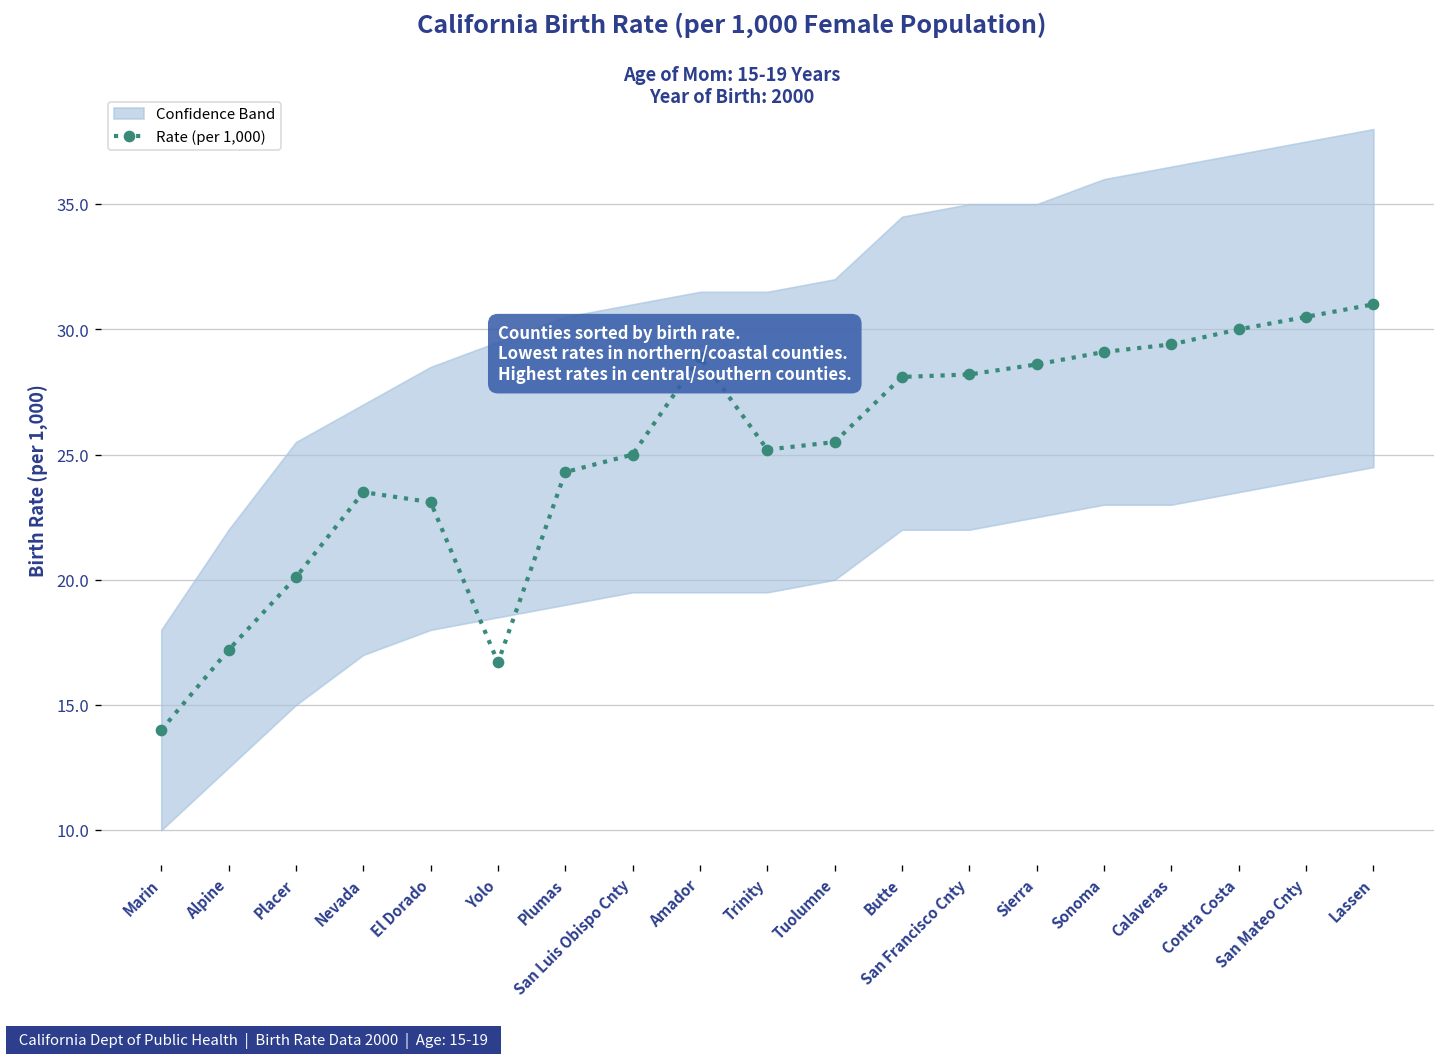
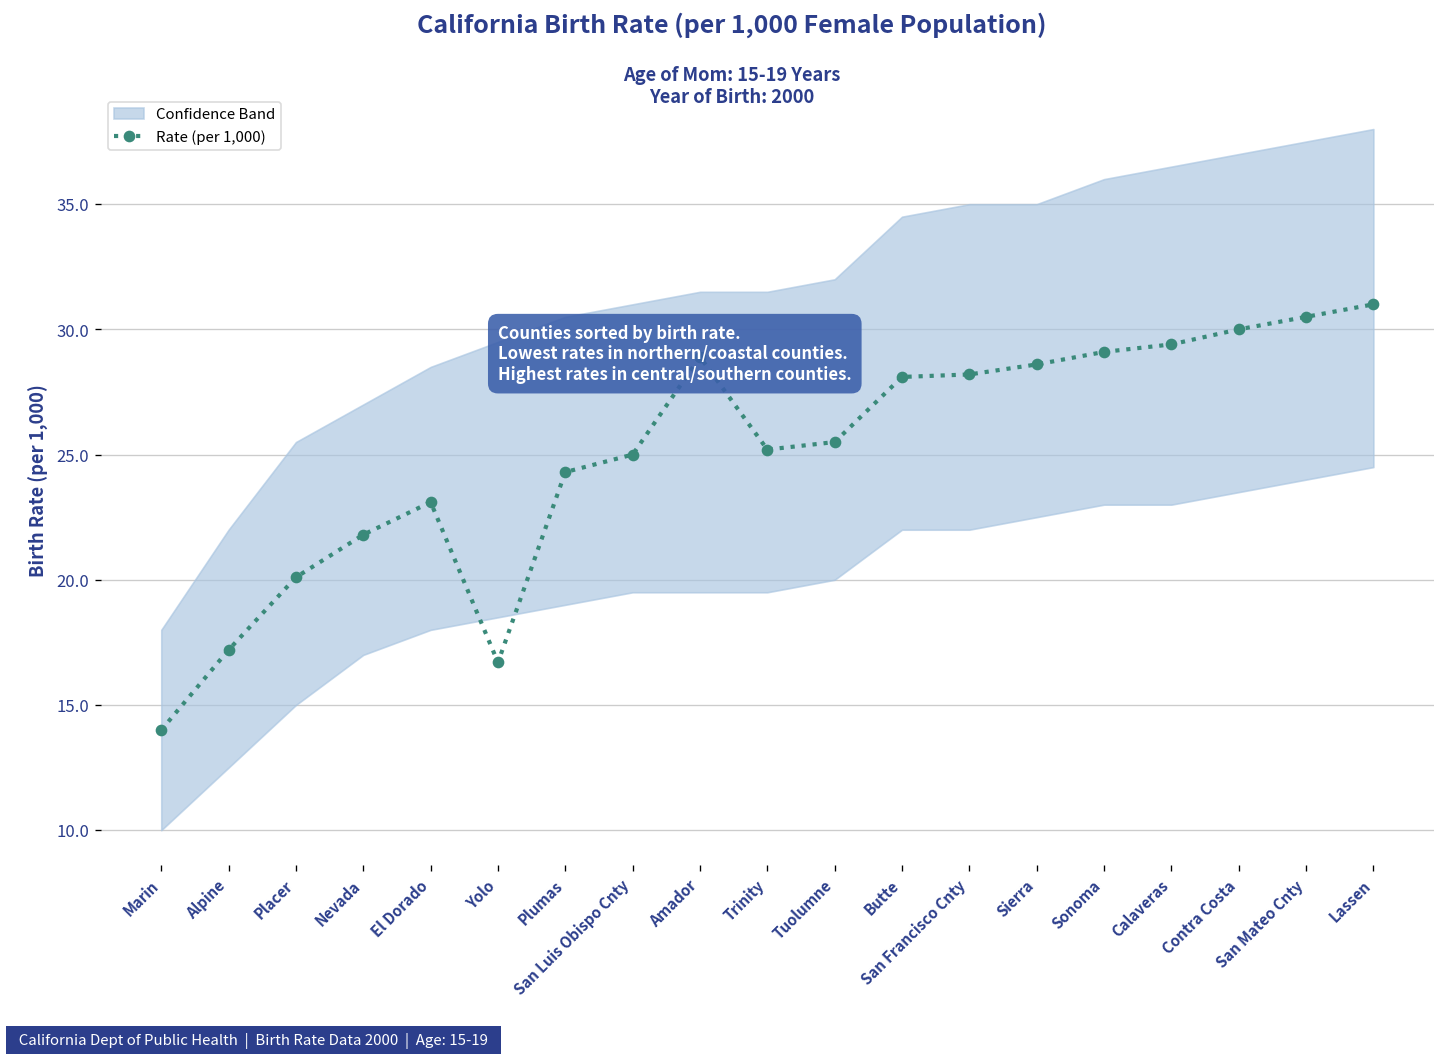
Rate (per 1,000), Nevada: 23.5 -> 21.8
